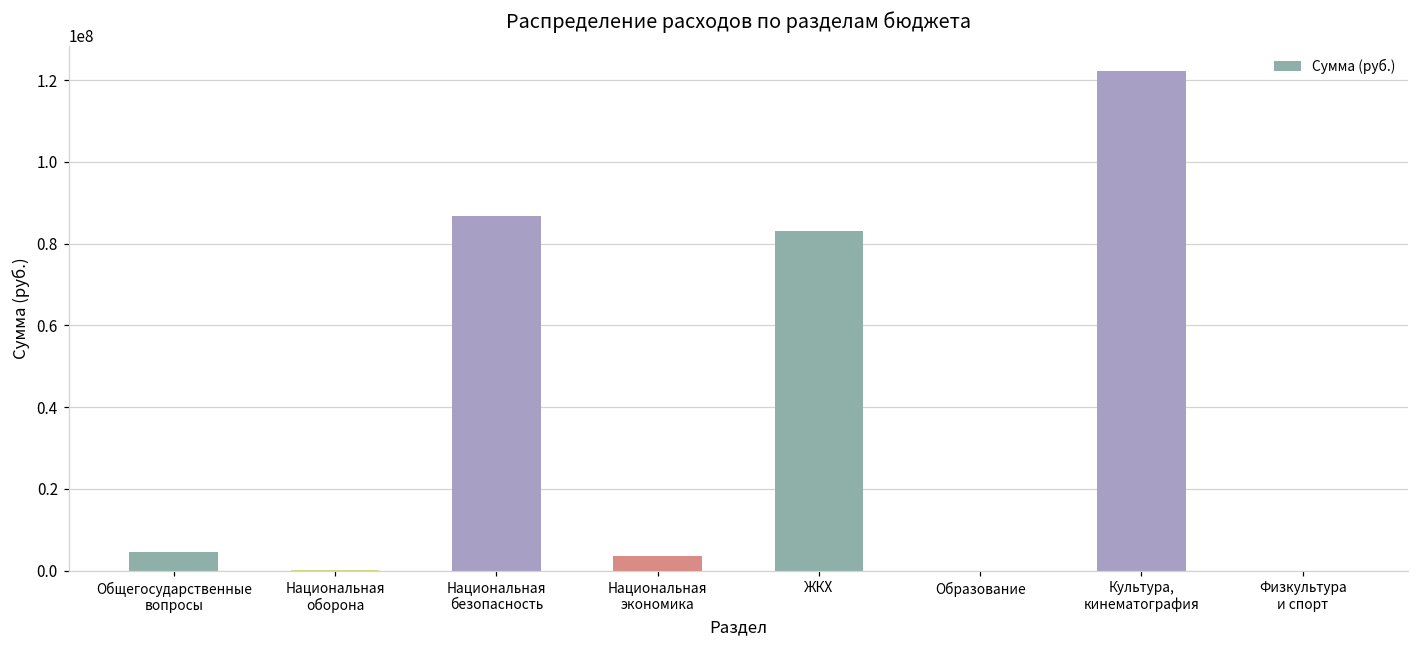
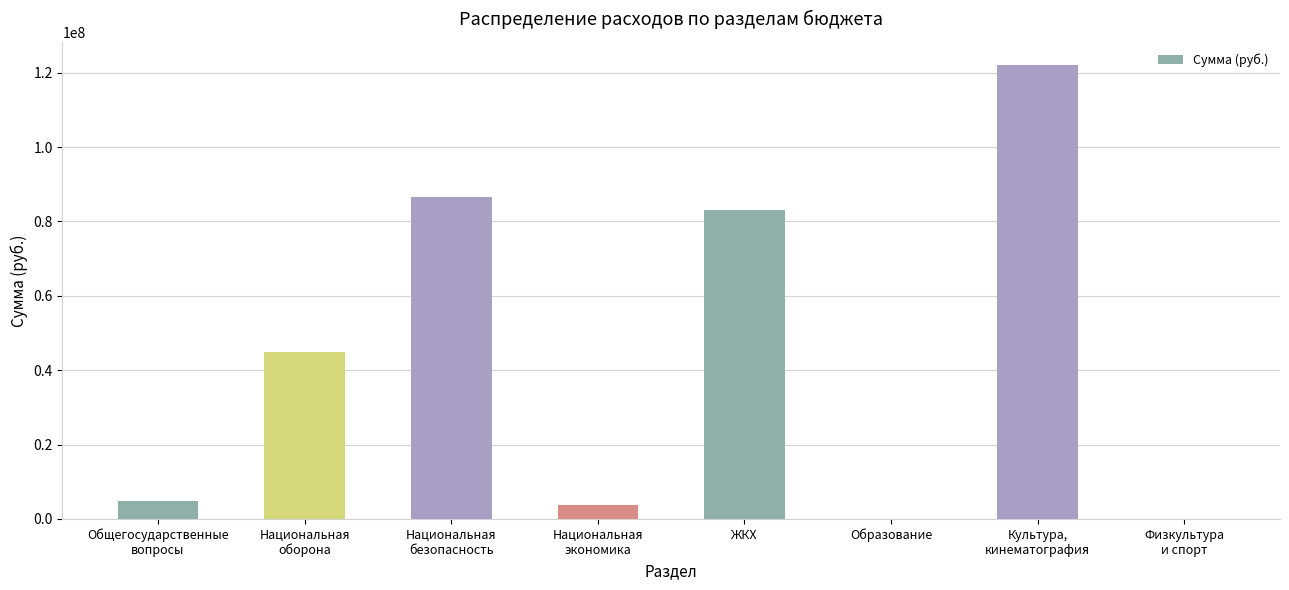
Национальная оборона: 0 -> 45000000
